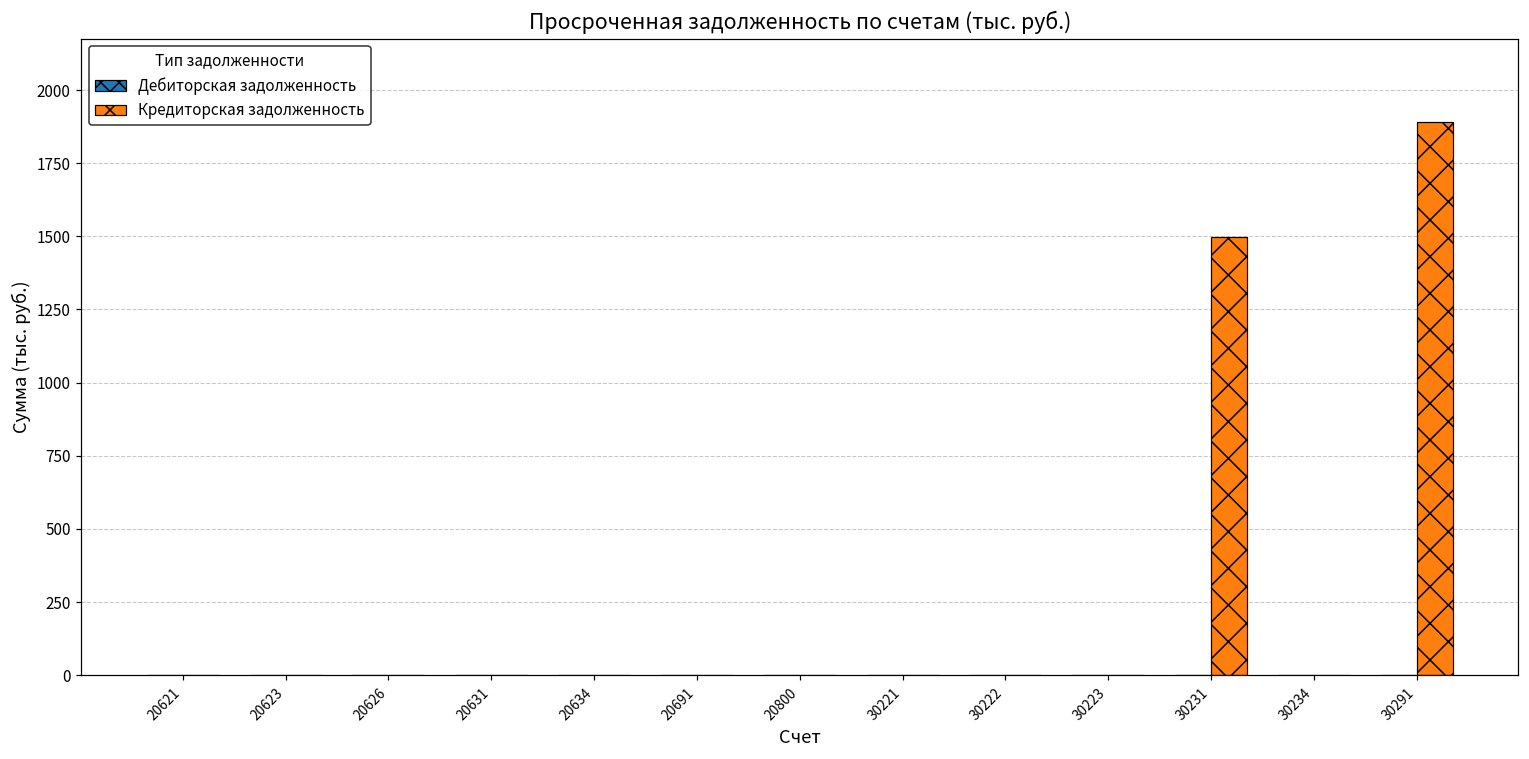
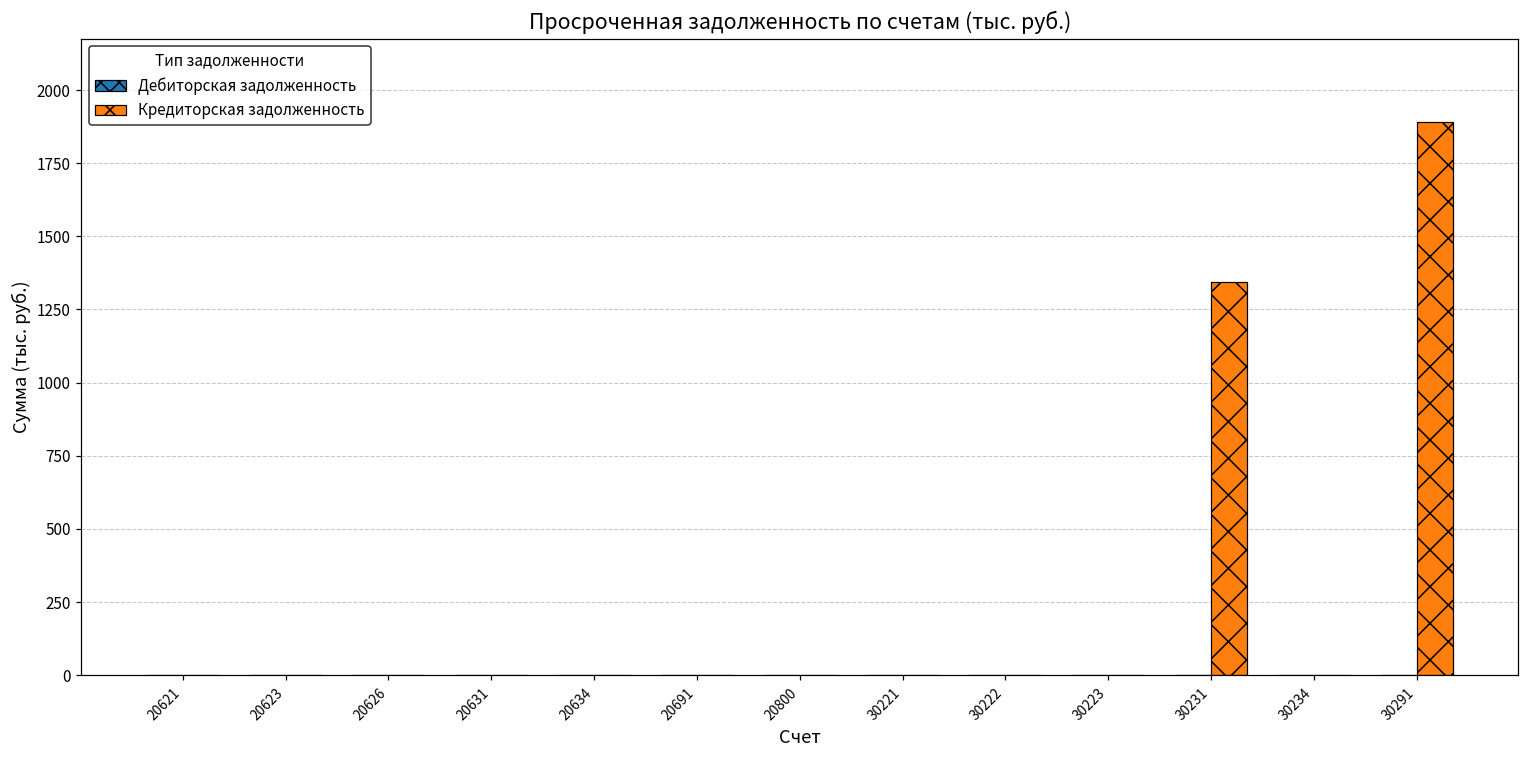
Кредиторская задолженность, 30231: 1500 -> 1350
